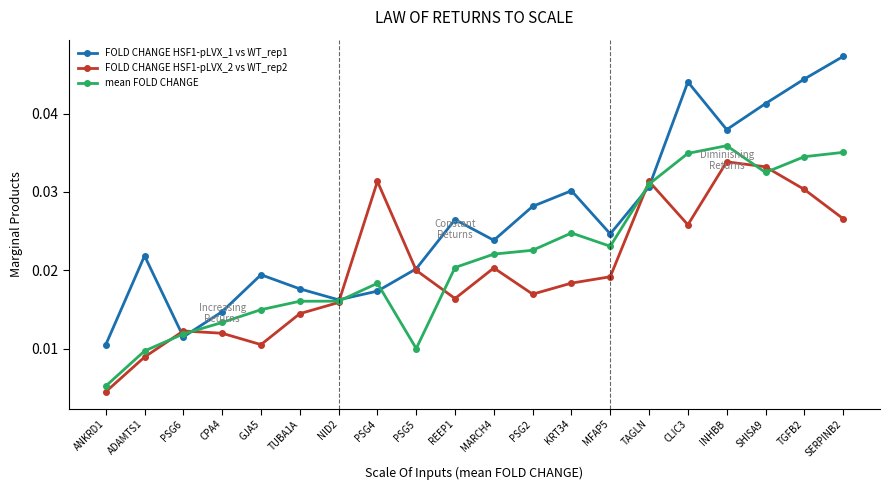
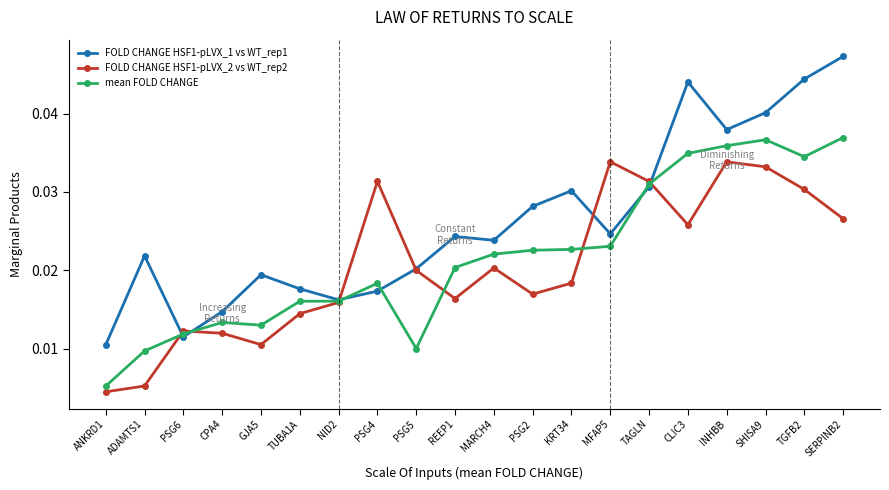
FOLD CHANGE HSF1-pLVX_2 vs WT_rep2, ADAMTS1: 0.009 -> 0.005
mean FOLD CHANGE, GJA5: 0.015 -> 0.013
FOLD CHANGE HSF1-pLVX_1 vs WT_rep1, REEP1: 0.026 -> 0.024
mean FOLD CHANGE, KRT34: 0.025 -> 0.023
FOLD CHANGE HSF1-pLVX_2 vs WT_rep2, MFAP5: 0.019 -> 0.034
FOLD CHANGE HSF1-pLVX_1 vs WT_rep1, SHISA9: 0.041 -> 0.040
mean FOLD CHANGE, SHISA9: 0.032 -> 0.037
mean FOLD CHANGE, SERPINB2: 0.035 -> 0.037
